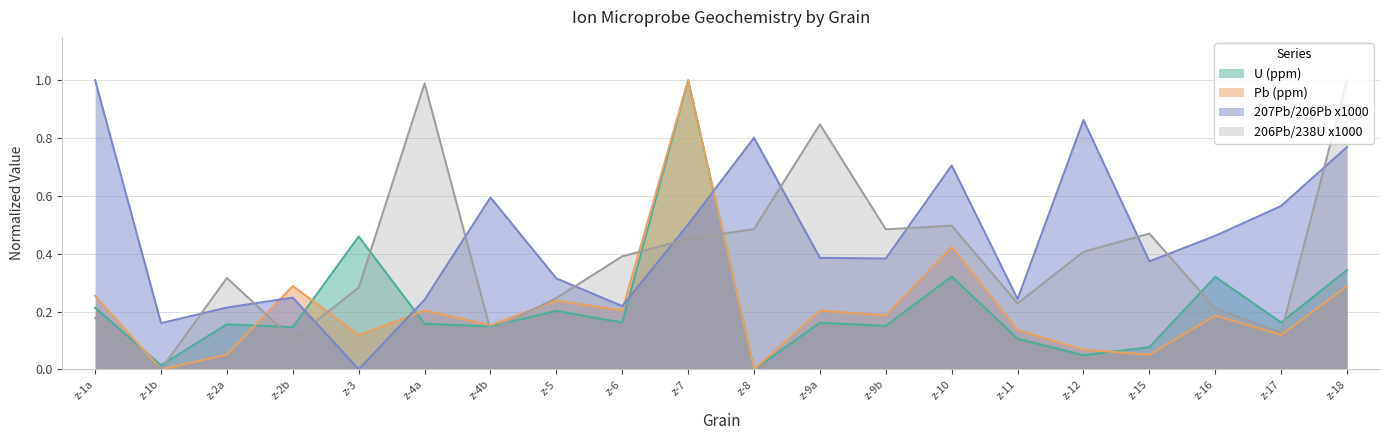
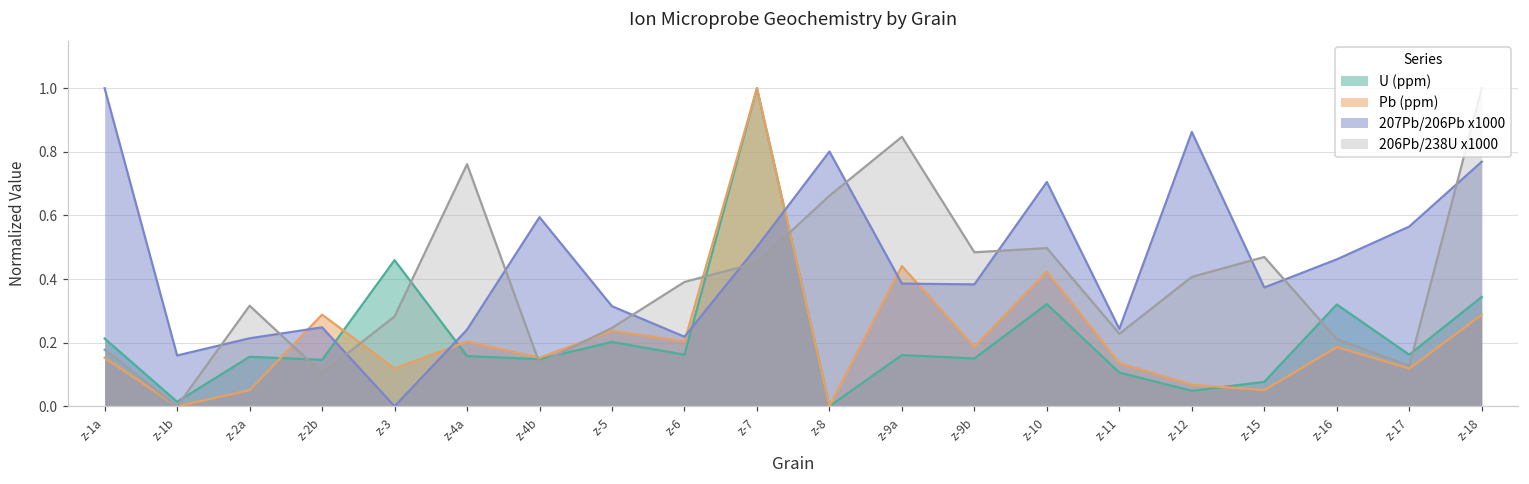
Pb (ppm), z-1a: 0.25 -> 0.15
206Pb/238U x1000, z-4a: 0.99 -> 0.76
206Pb/238U x1000, z-8: 0.49 -> 0.66
Pb (ppm), z-9a: 0.20 -> 0.44
